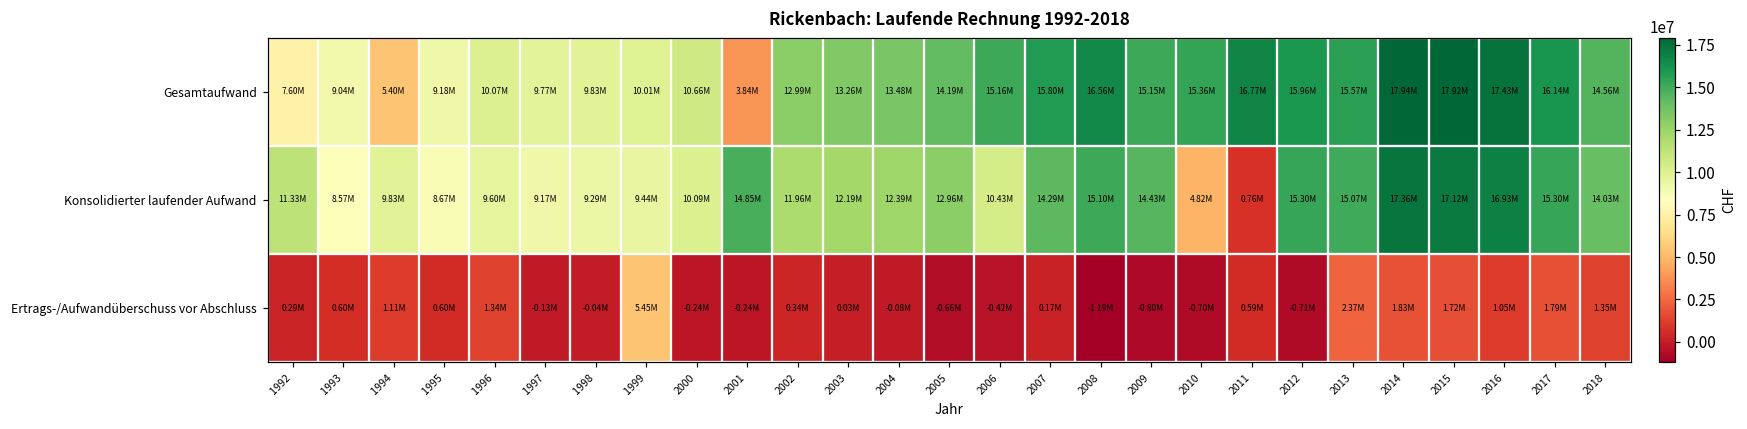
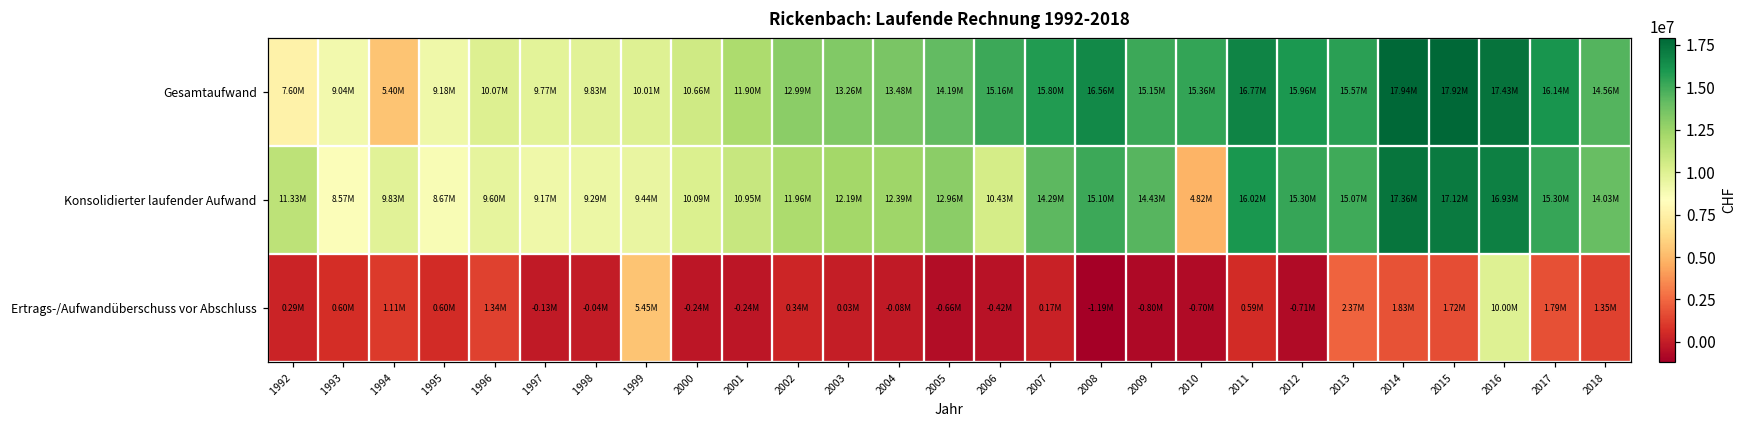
Gesamtaufwand, 2001: 3.84M -> 11.90M
Konsolidierter laufender Aufwand, 2001: 14.85M -> 10.95M
Konsolidierter laufender Aufwand, 2011: 0.76M -> 16.02M
Ertrags-/Aufwandüberschuss vor Abschluss, 2016: 1.05M -> 10.00M
